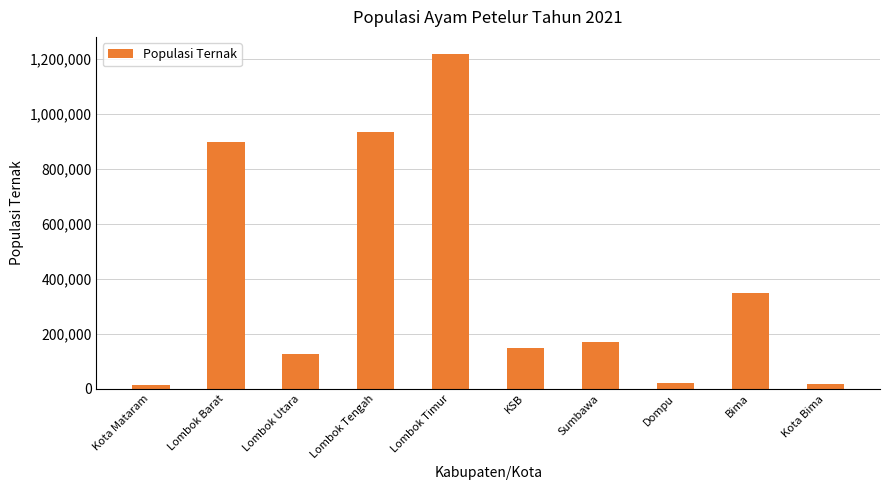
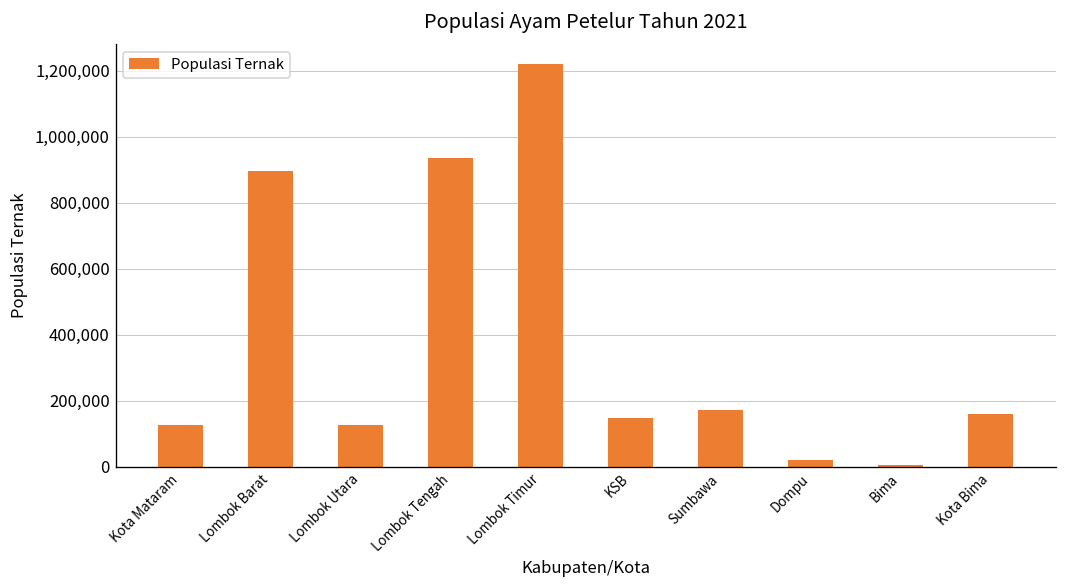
Kota Mataram: 10,000 -> 130,000
Bima: 350,000 -> 10,000
Kota Bima: 20,000 -> 160,000
